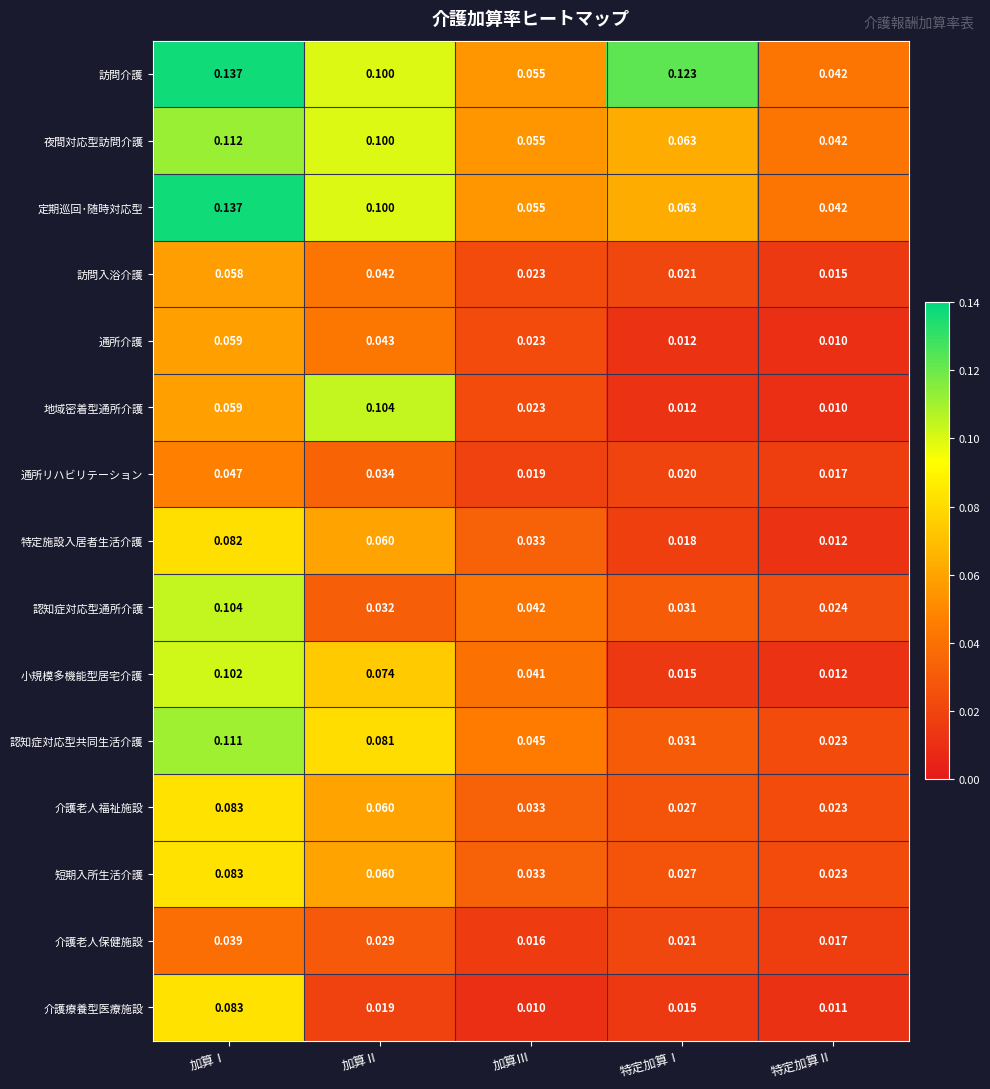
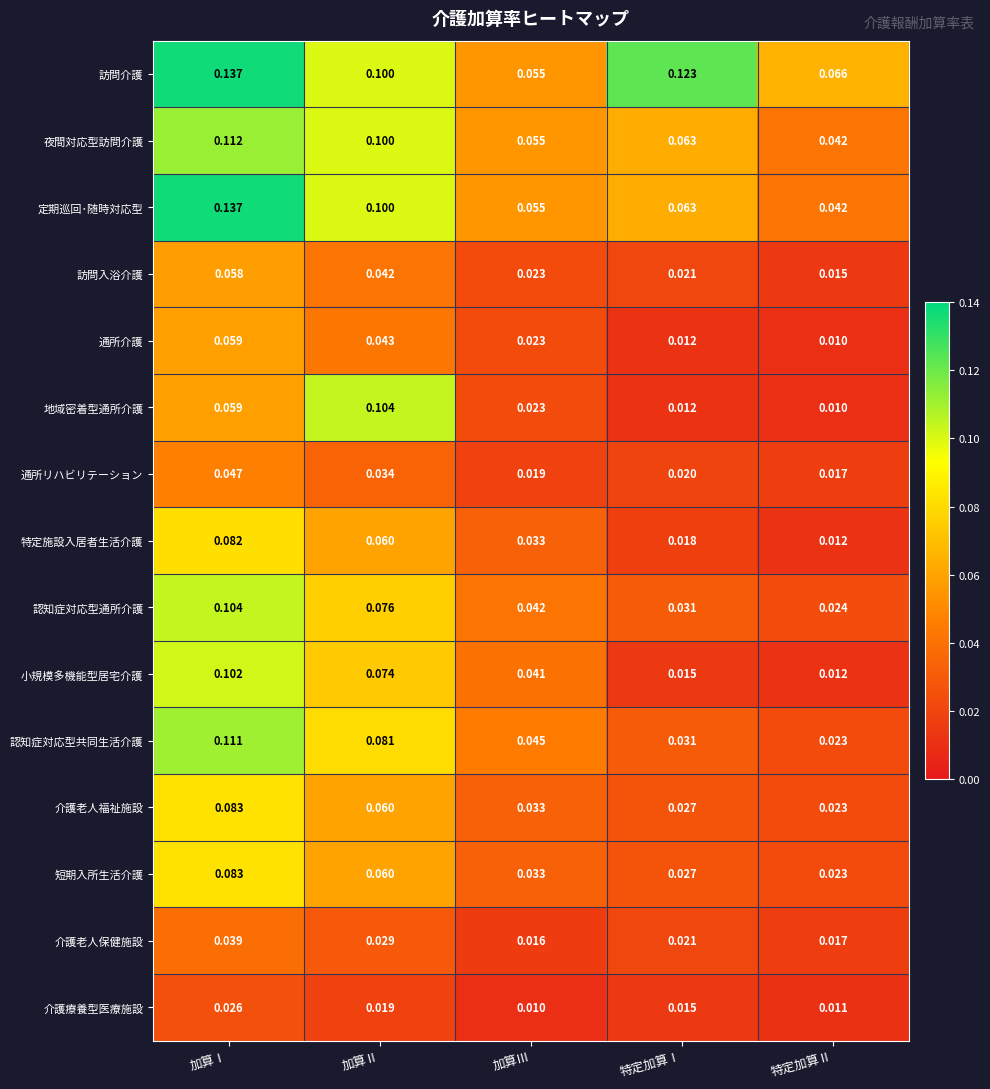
訪問介護, 特定加算Ⅱ: 0.042 -> 0.066
認知症対応型通所介護, 加算Ⅱ: 0.032 -> 0.076
介護療養型医療施設, 加算Ⅰ: 0.083 -> 0.026
